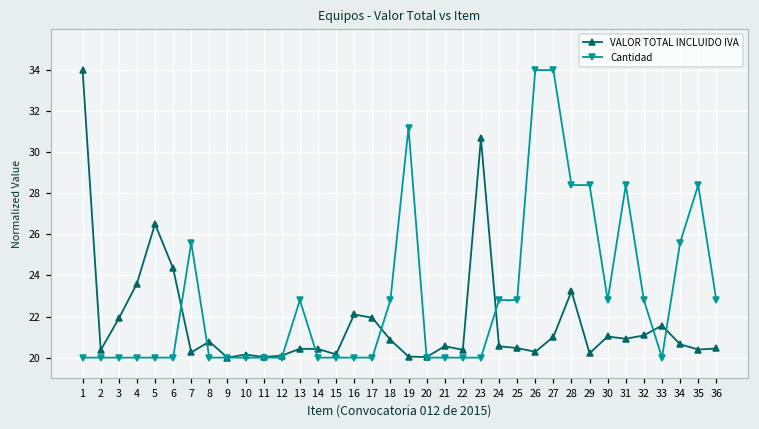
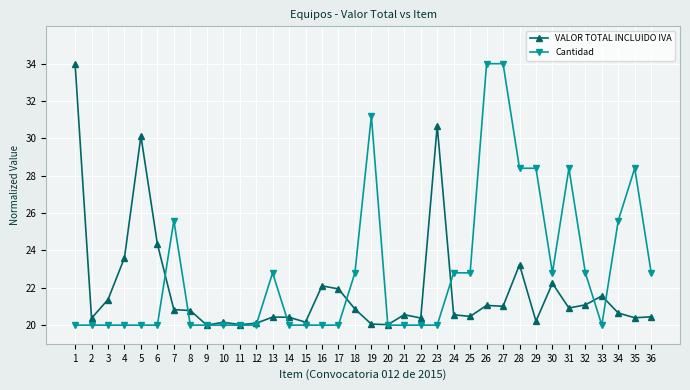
VALOR TOTAL INCLUIDO IVA, 3: 21.9 -> 21.4
VALOR TOTAL INCLUIDO IVA, 5: 26.5 -> 30.1
VALOR TOTAL INCLUIDO IVA, 7: 20.3 -> 20.8
VALOR TOTAL INCLUIDO IVA, 26: 20.3 -> 21.1
VALOR TOTAL INCLUIDO IVA, 30: 21.0 -> 22.2
